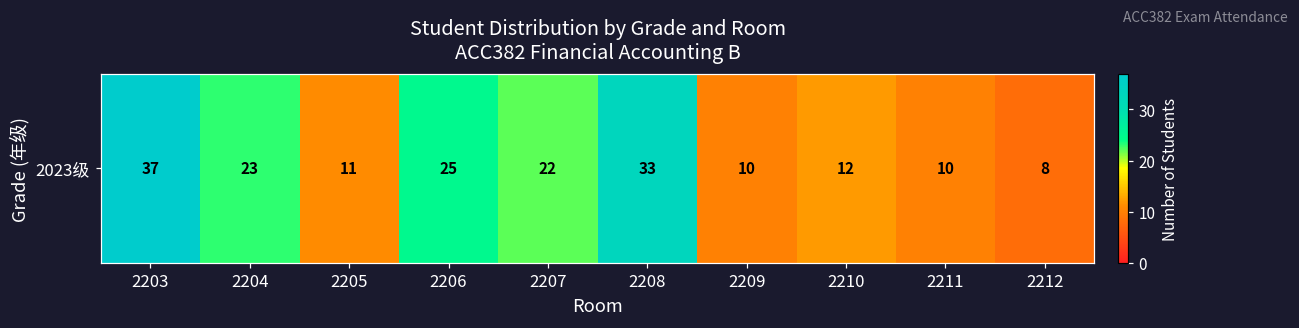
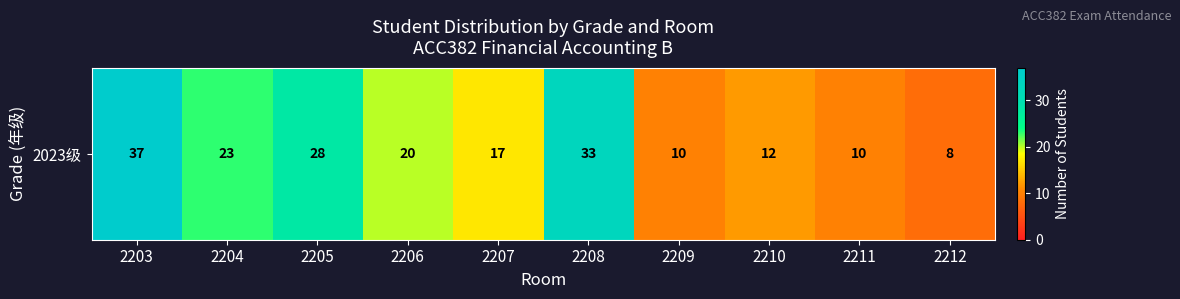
2023级, 2205: 11 -> 28
2023级, 2206: 25 -> 20
2023级, 2207: 22 -> 17
